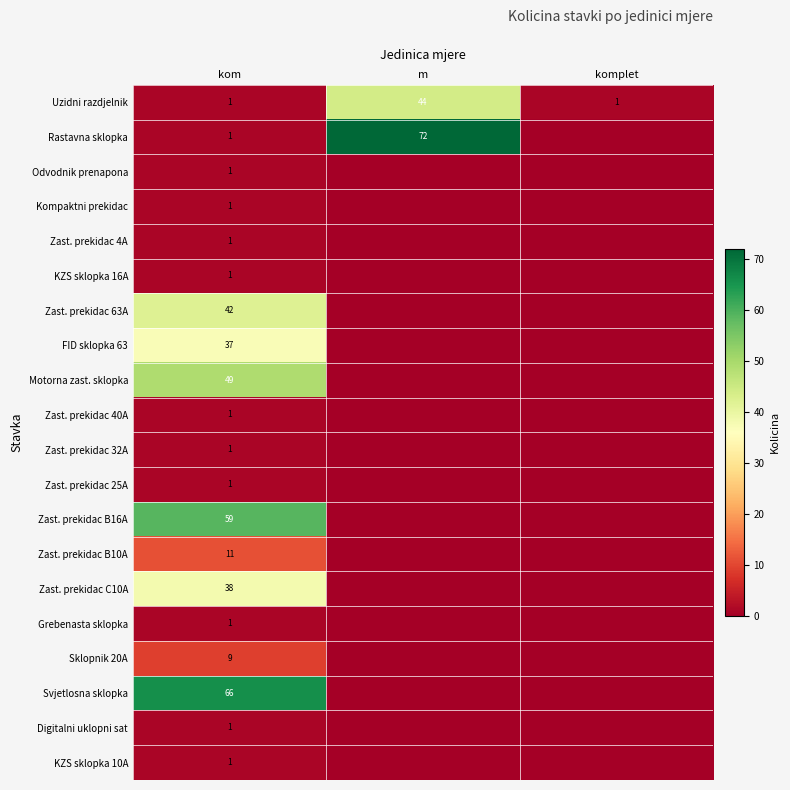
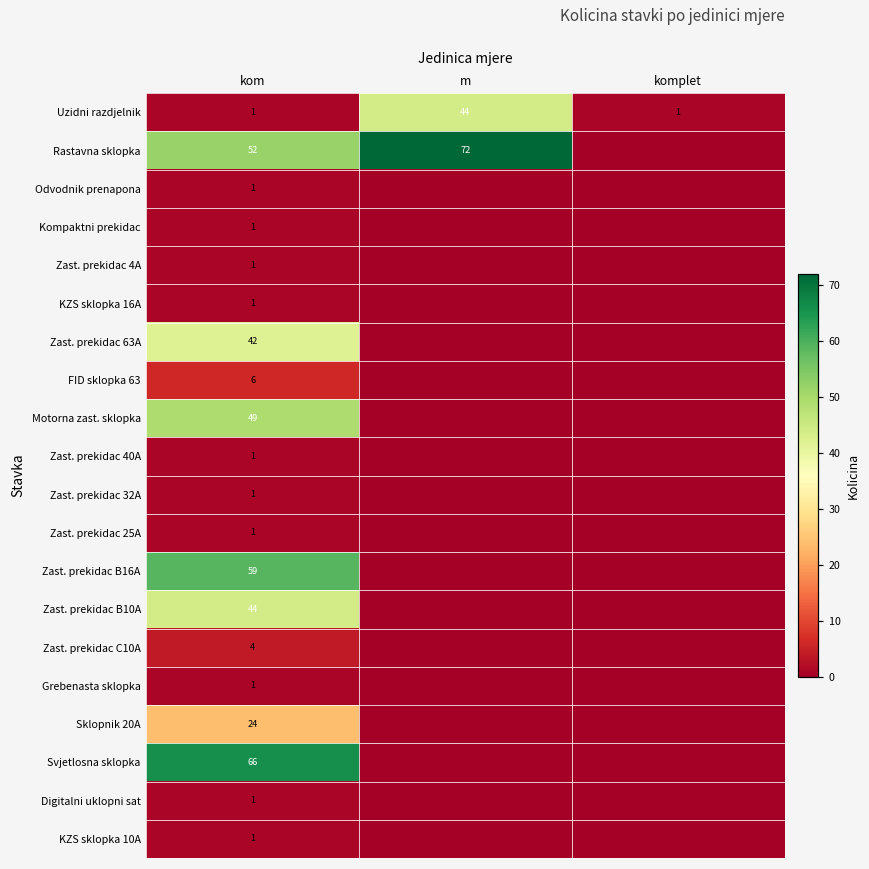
Rastavna sklopka, kom: 1 -> 52
FID sklopka 63, kom: 37 -> 6
Zast. prekidac B10A, kom: 11 -> 44
Zast. prekidac C10A, kom: 38 -> 4
Sklopnik 20A, kom: 9 -> 24
